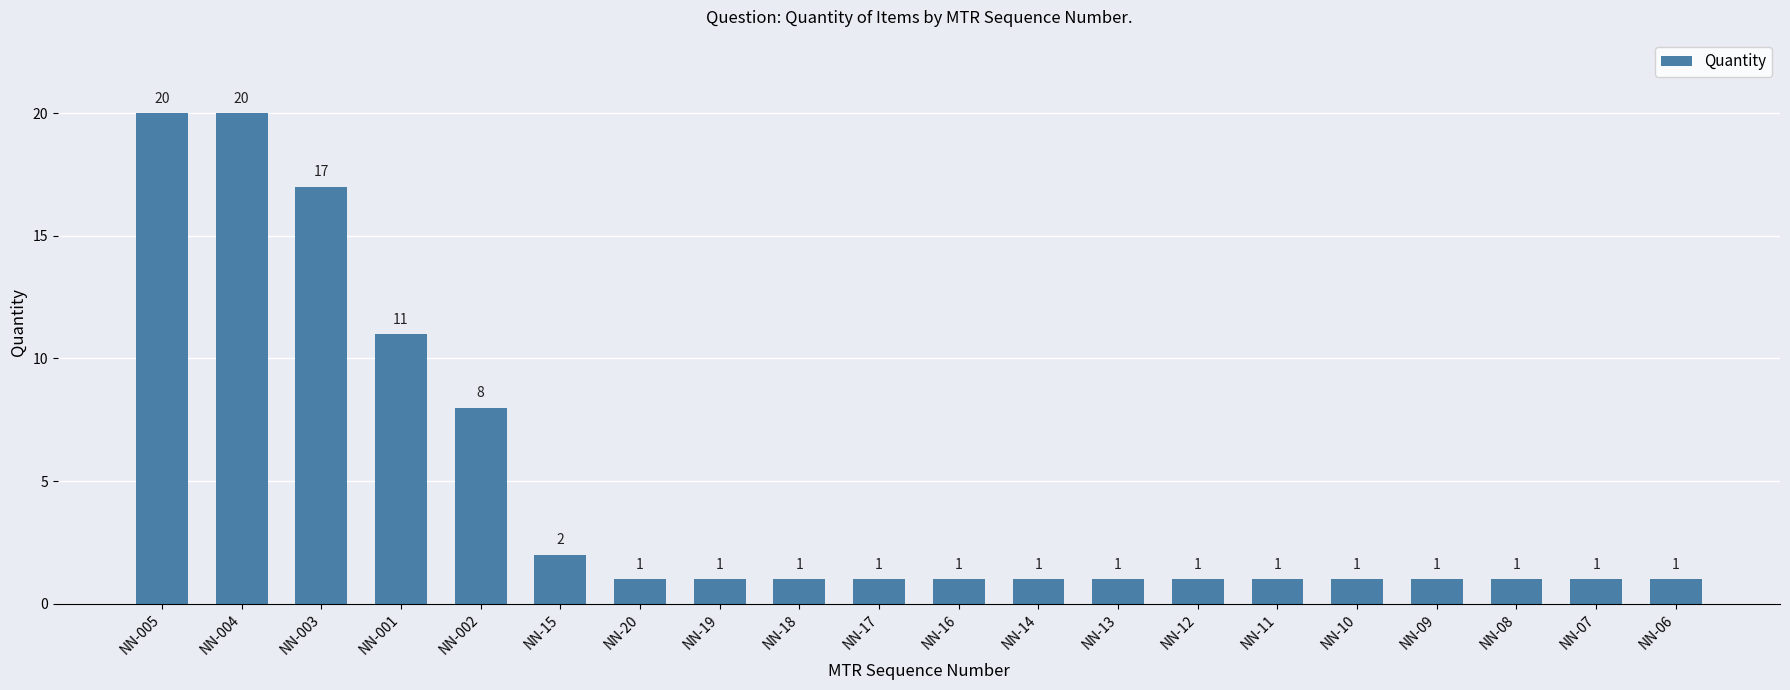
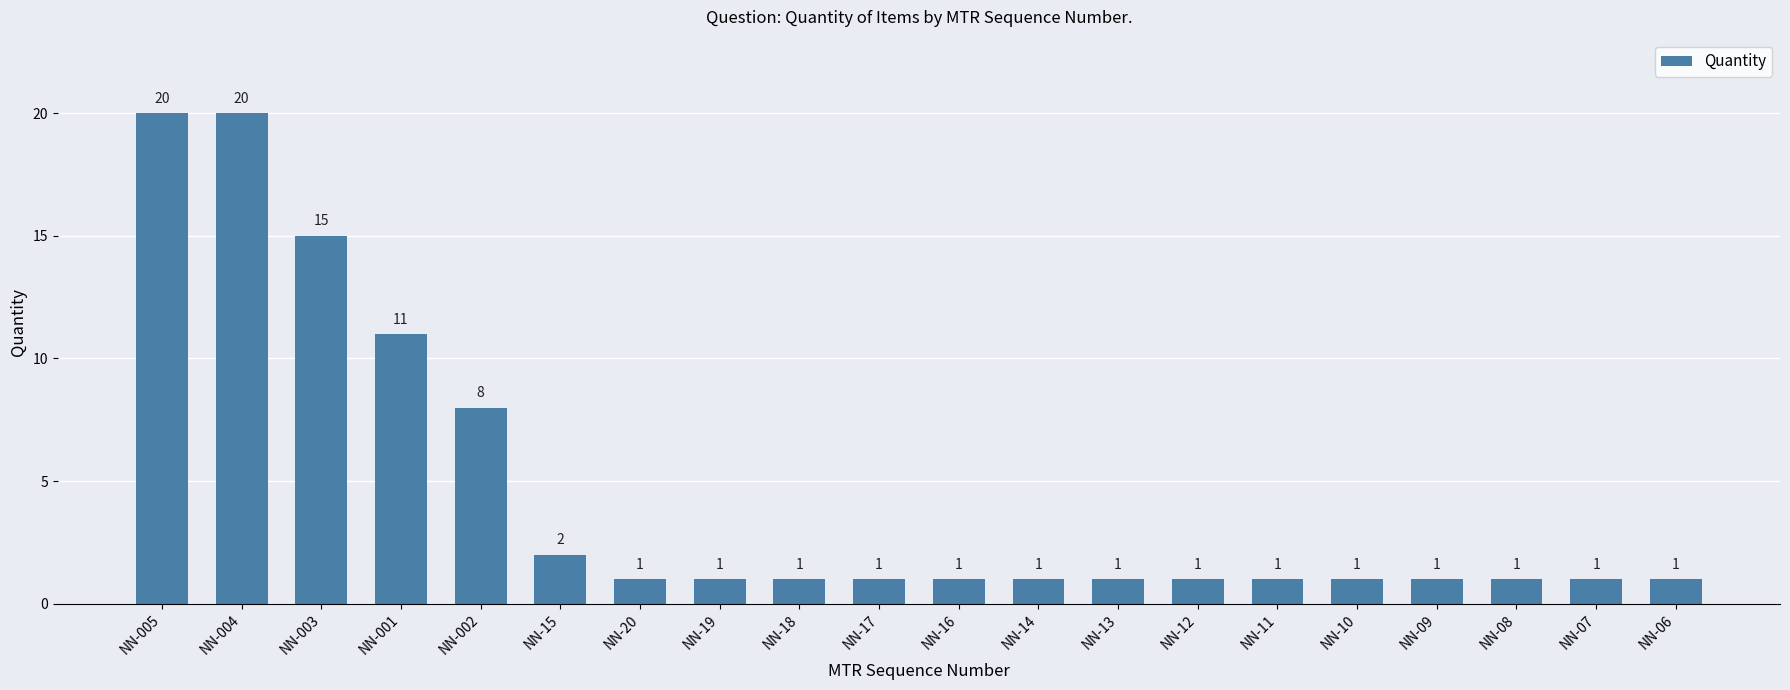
NN-003: 17 -> 15
